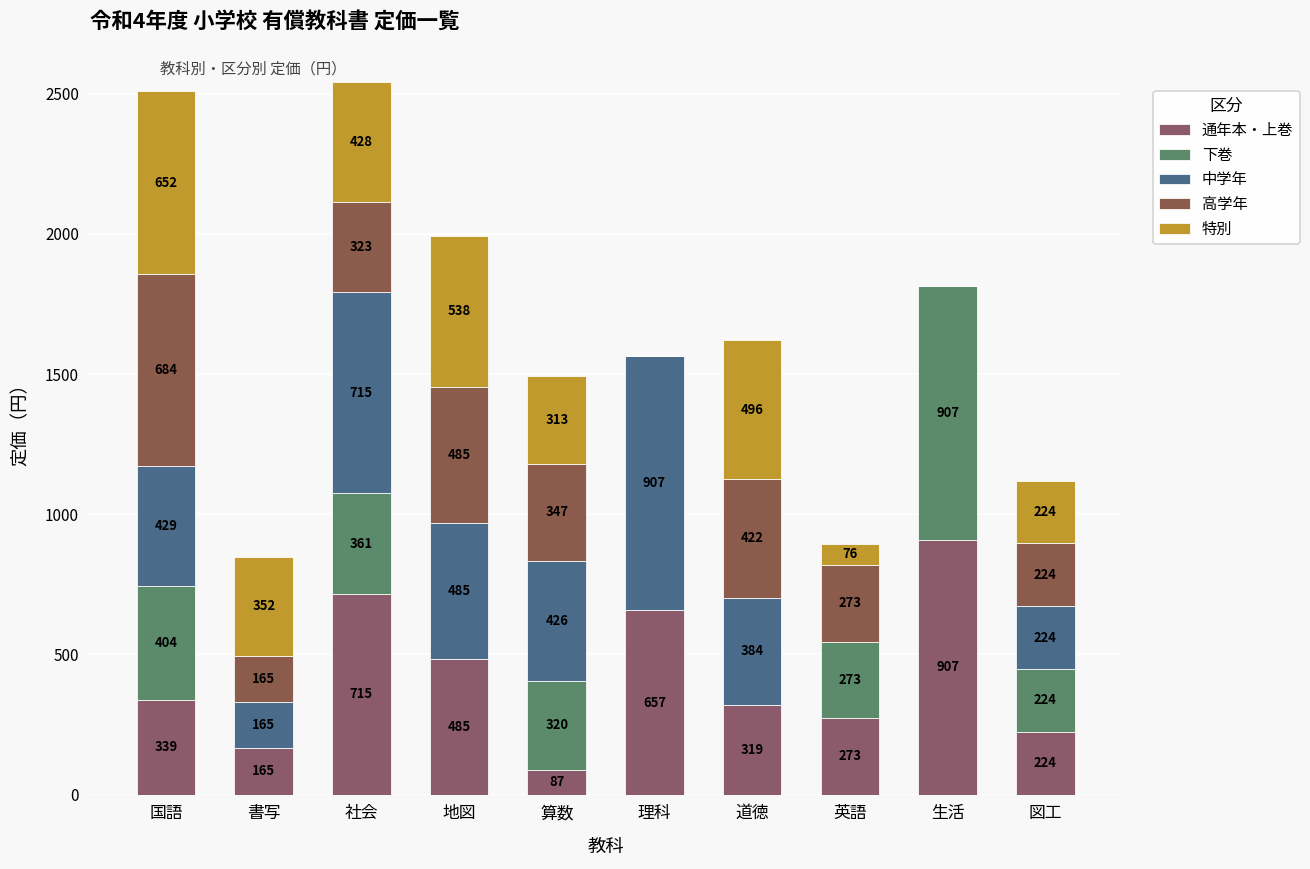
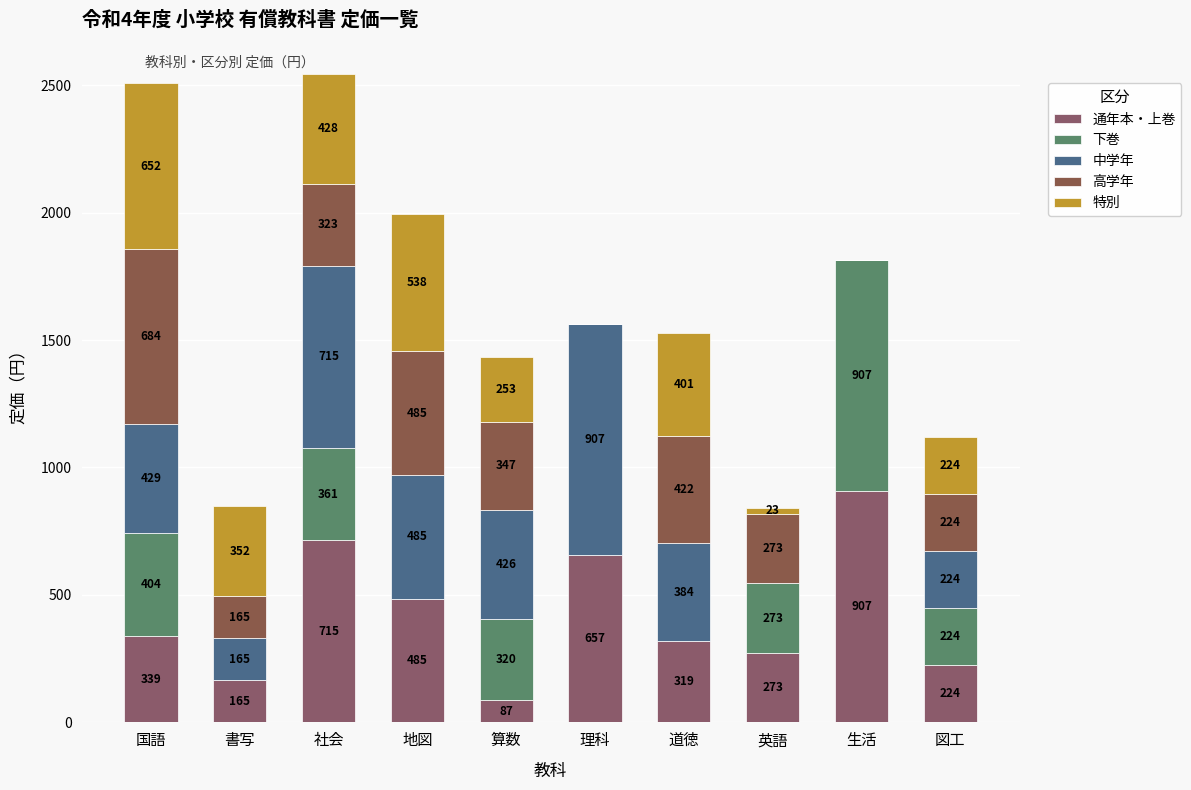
特別, 算数: 313 -> 253
特別, 道徳: 496 -> 401
特別, 英語: 76 -> 23
